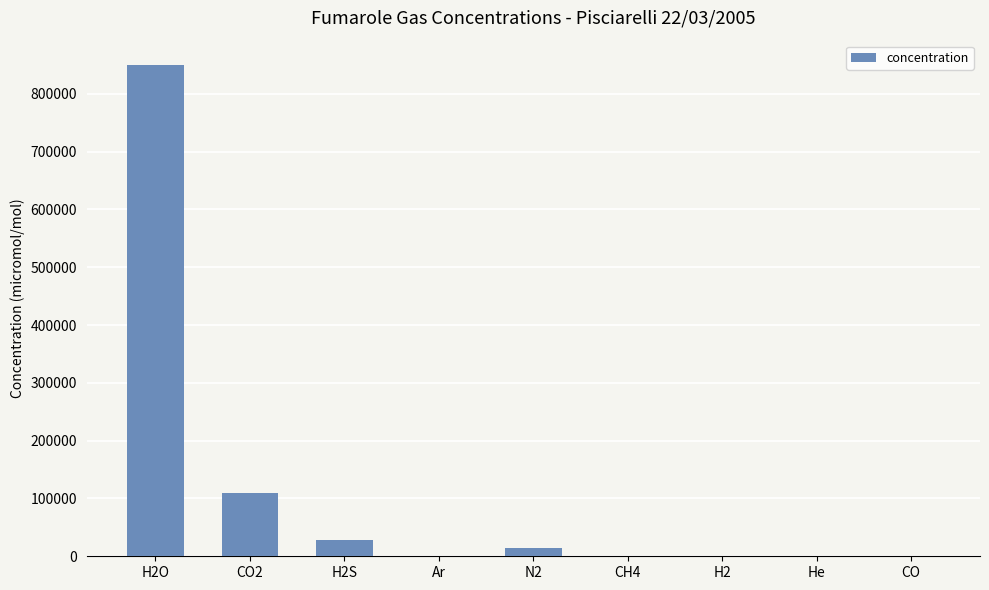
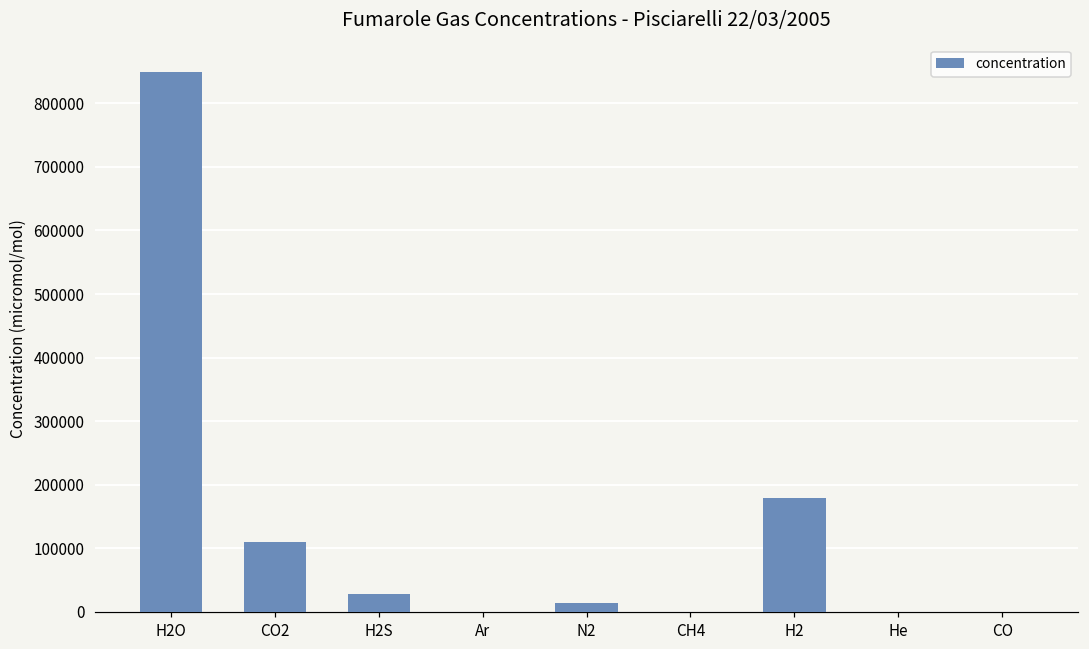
H2: 0 -> 180000
